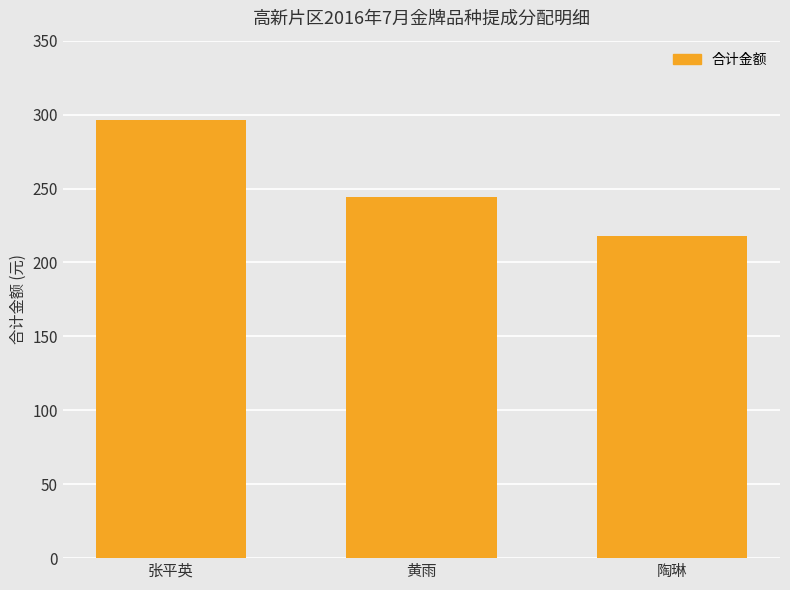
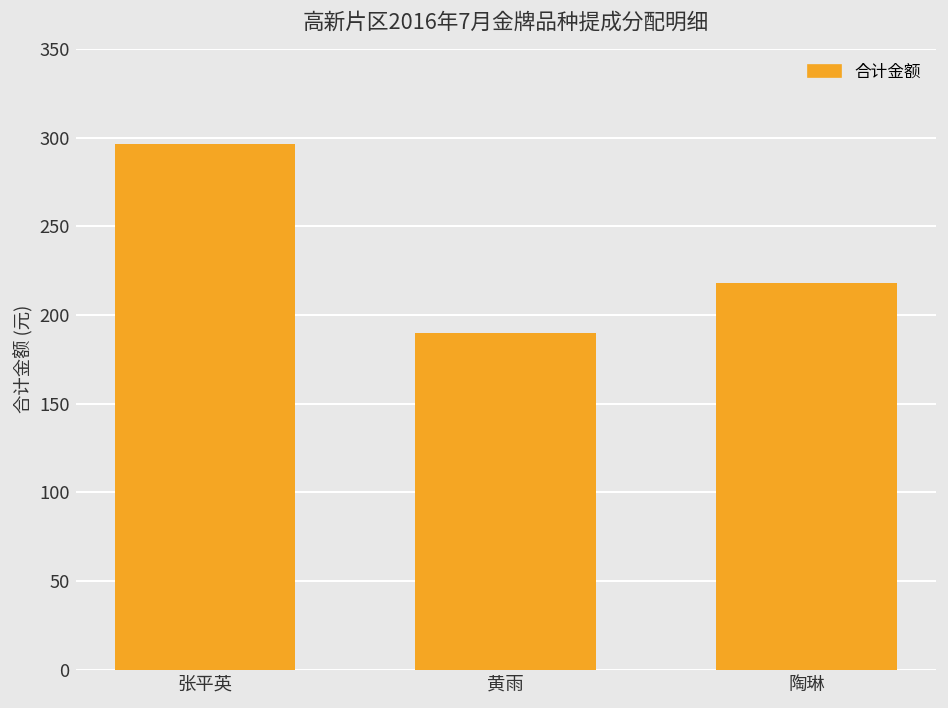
黄雨: 244 -> 190
